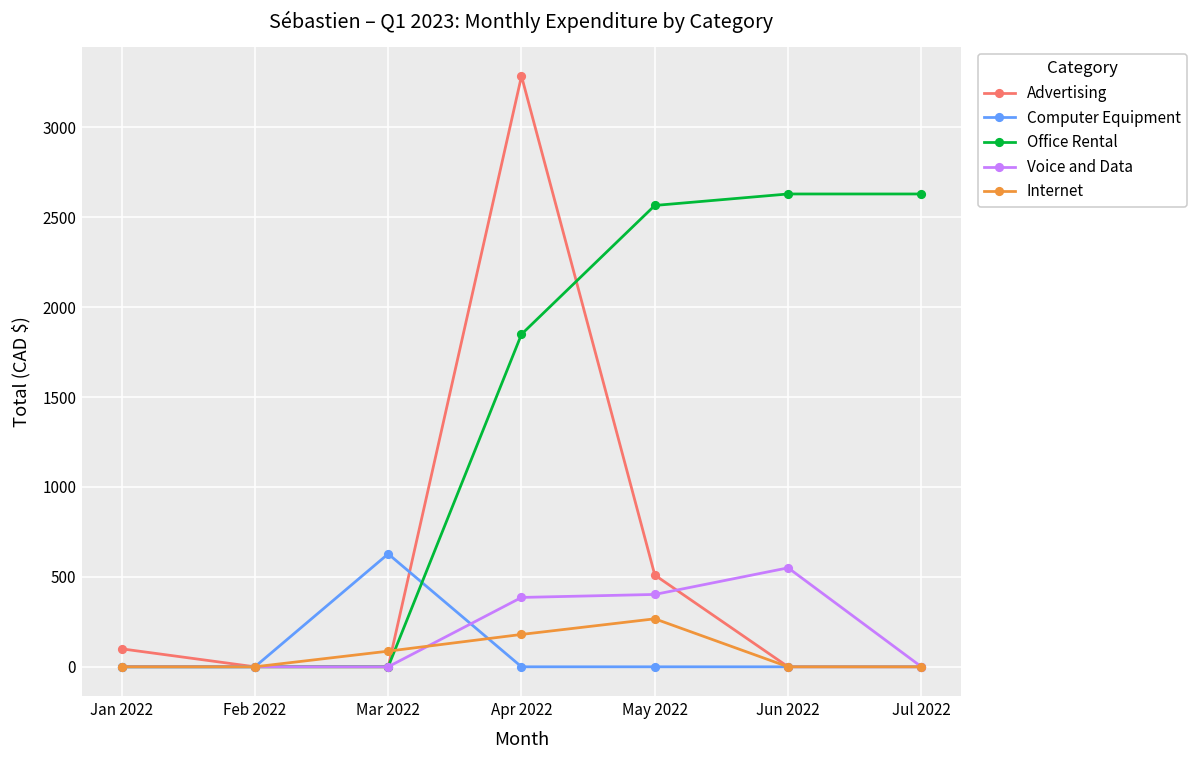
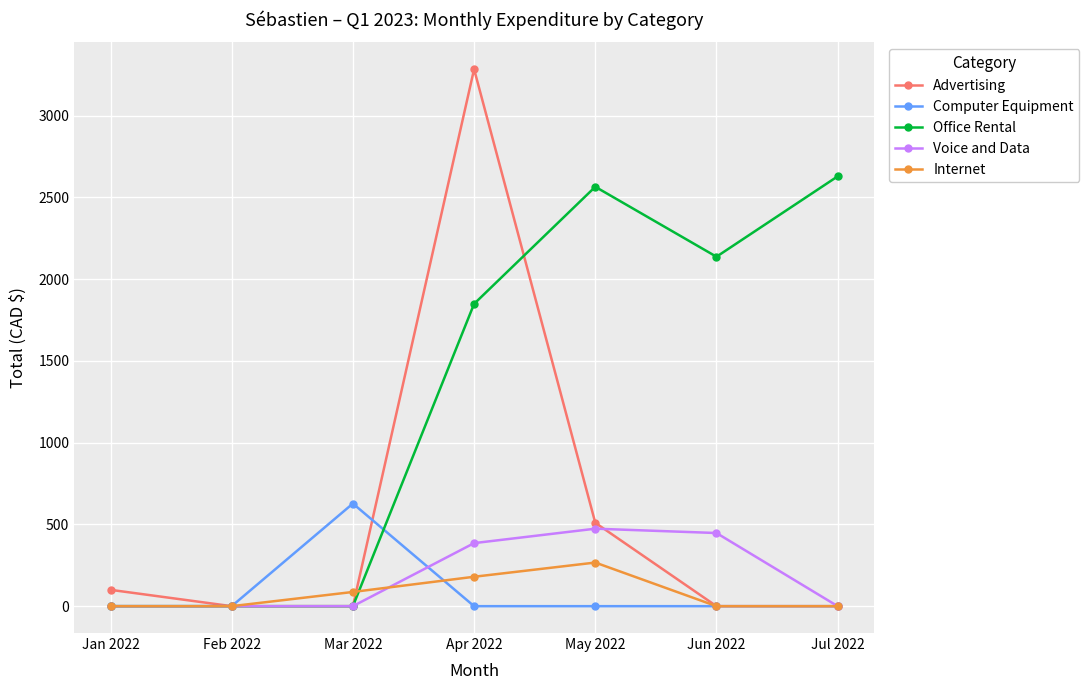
Voice and Data, May 2022: 400 -> 470
Office Rental, Jun 2022: 2630 -> 2140
Voice and Data, Jun 2022: 550 -> 450
